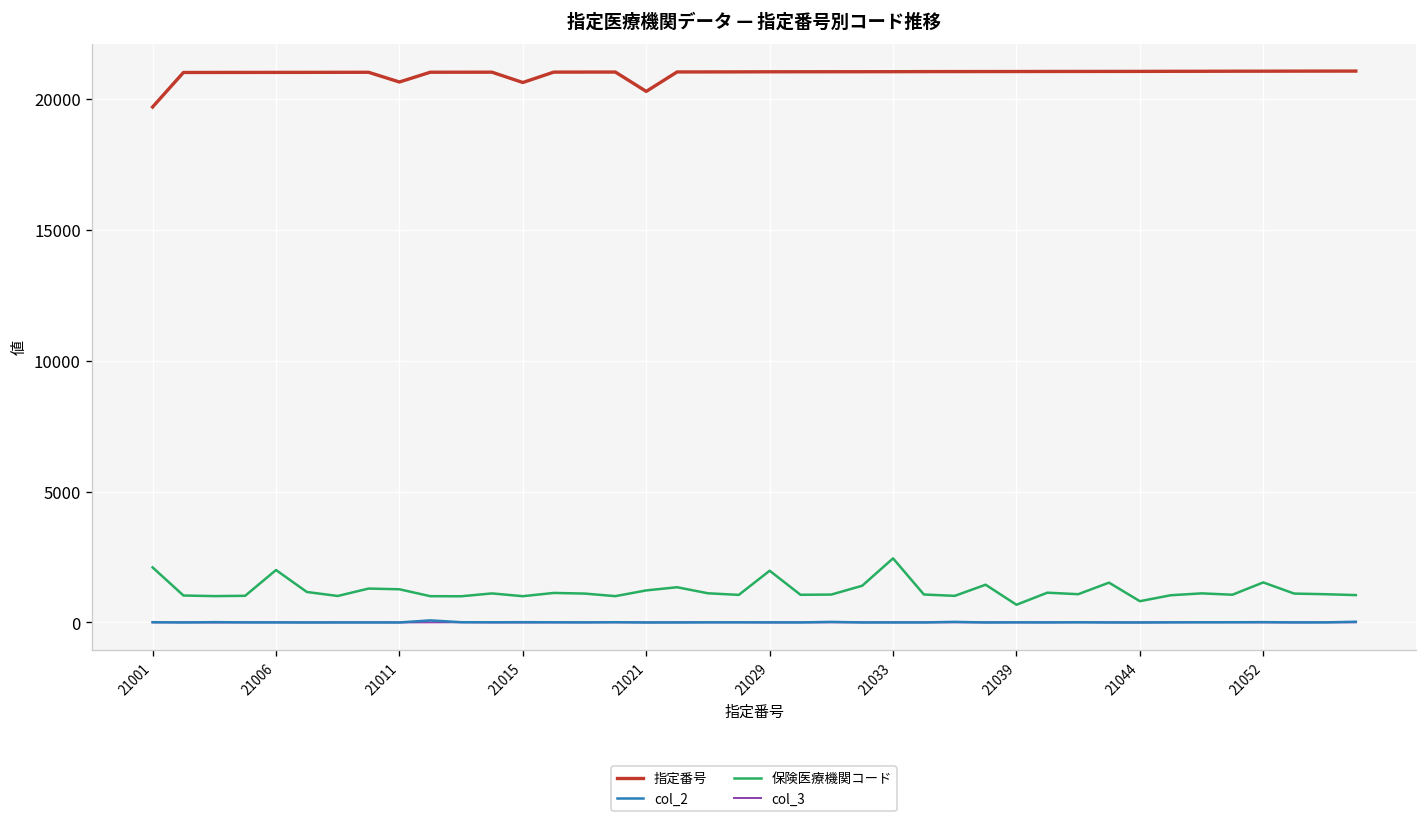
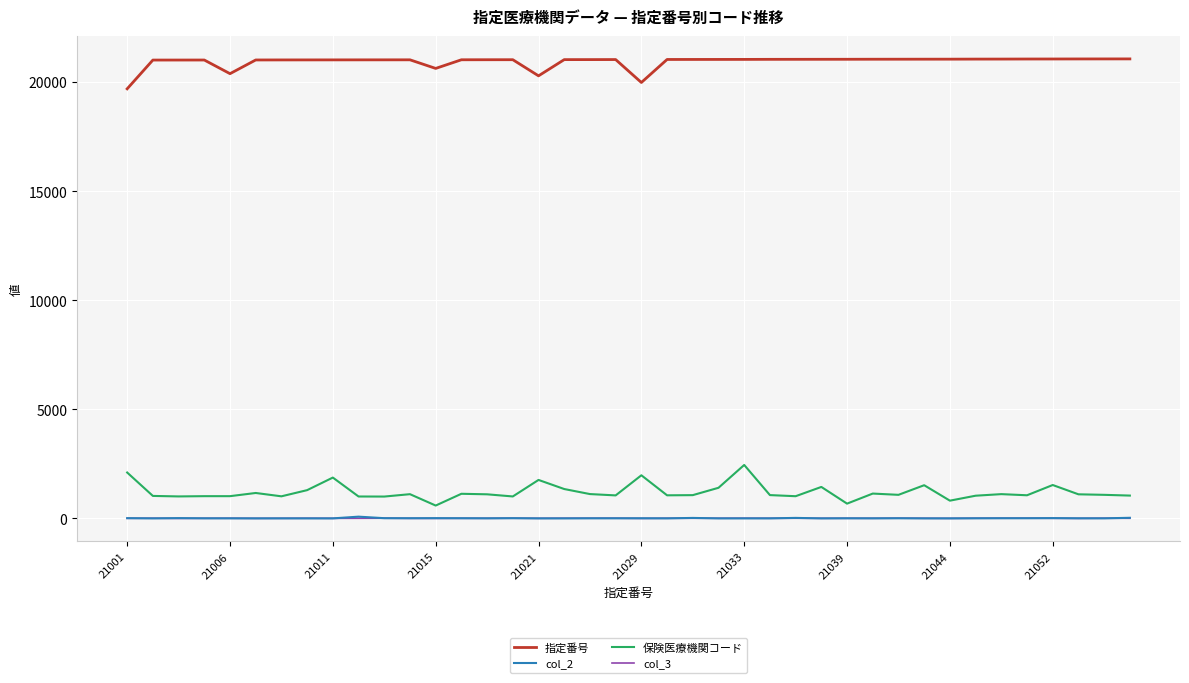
指定番号, 21006: 21000 -> 20400
保険医療機関コード, 21006: 2000 -> 1000
指定番号, 21011: 20600 -> 21000
保険医療機関コード, 21011: 1300 -> 1900
保険医療機関コード, 21015: 1000 -> 600
保険医療機関コード, 21021: 1200 -> 1800
指定番号, 21029: 21000 -> 20000
